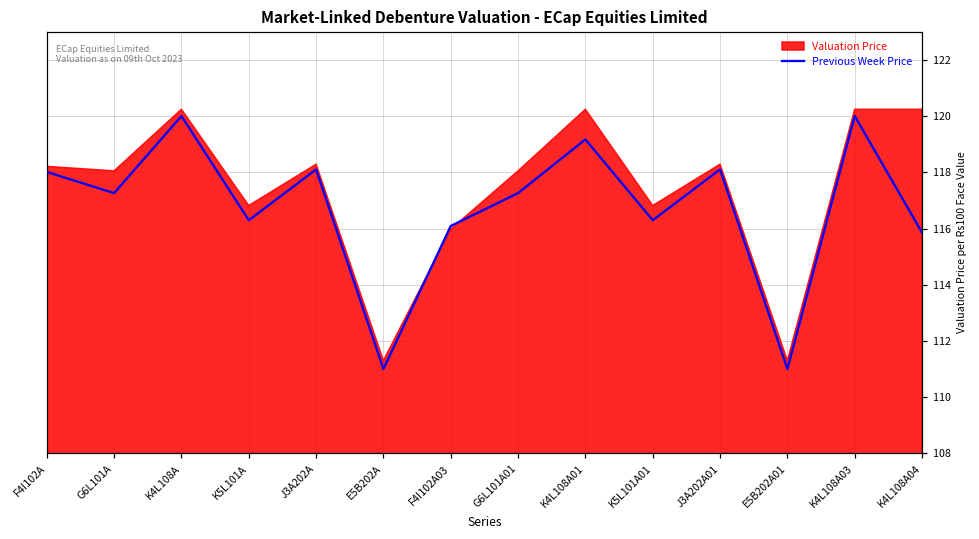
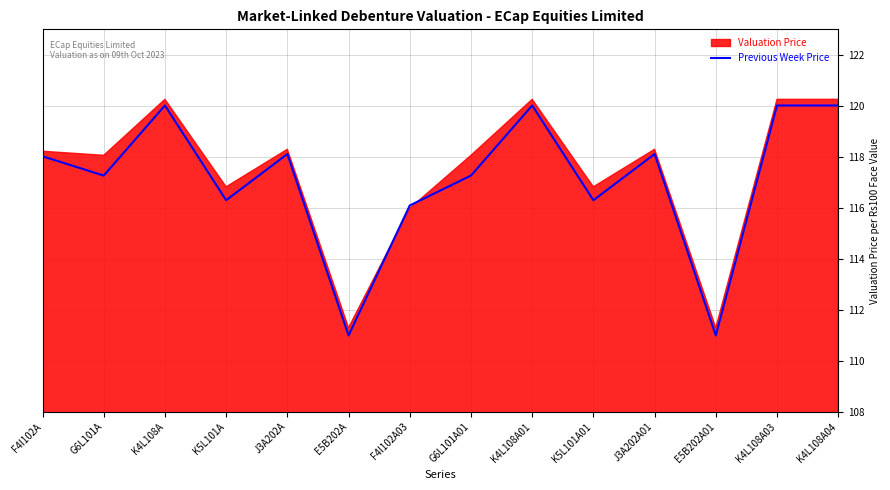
Previous Week Price, K4L108A01: 119.2 -> 120.0
Previous Week Price, K4L108A04: 115.9 -> 120.0
